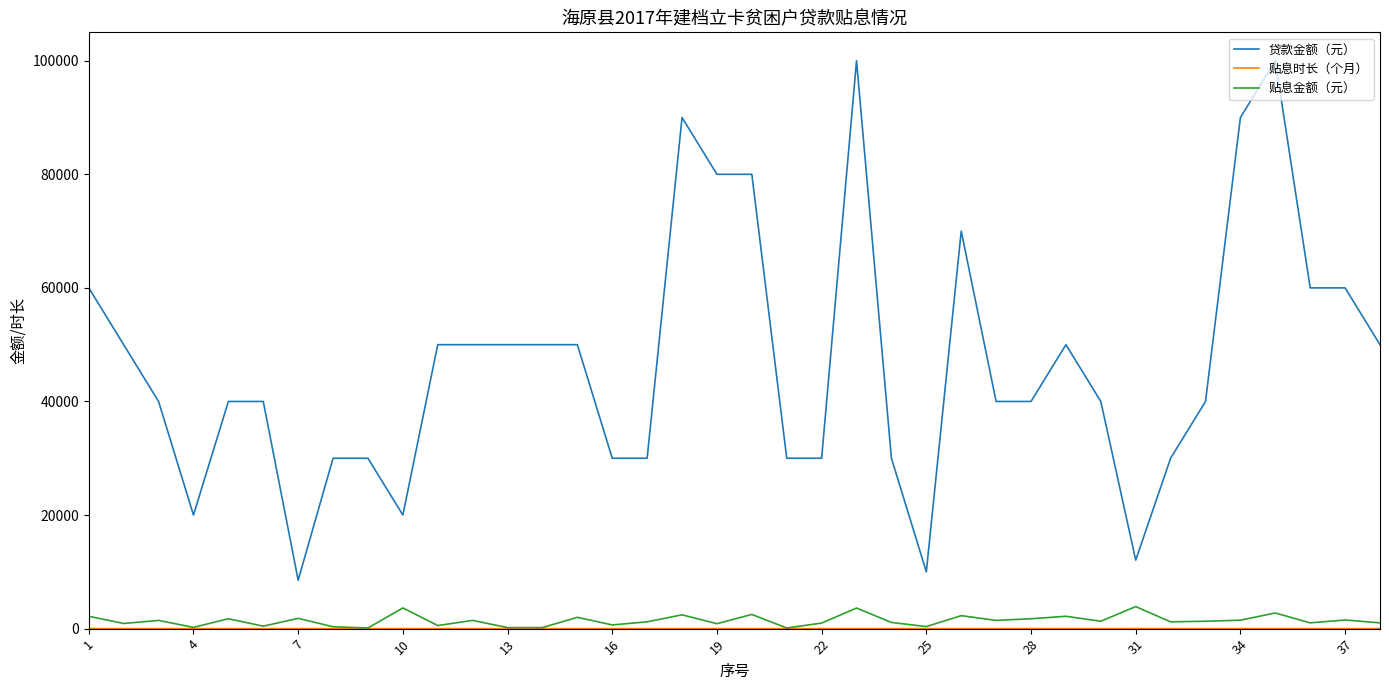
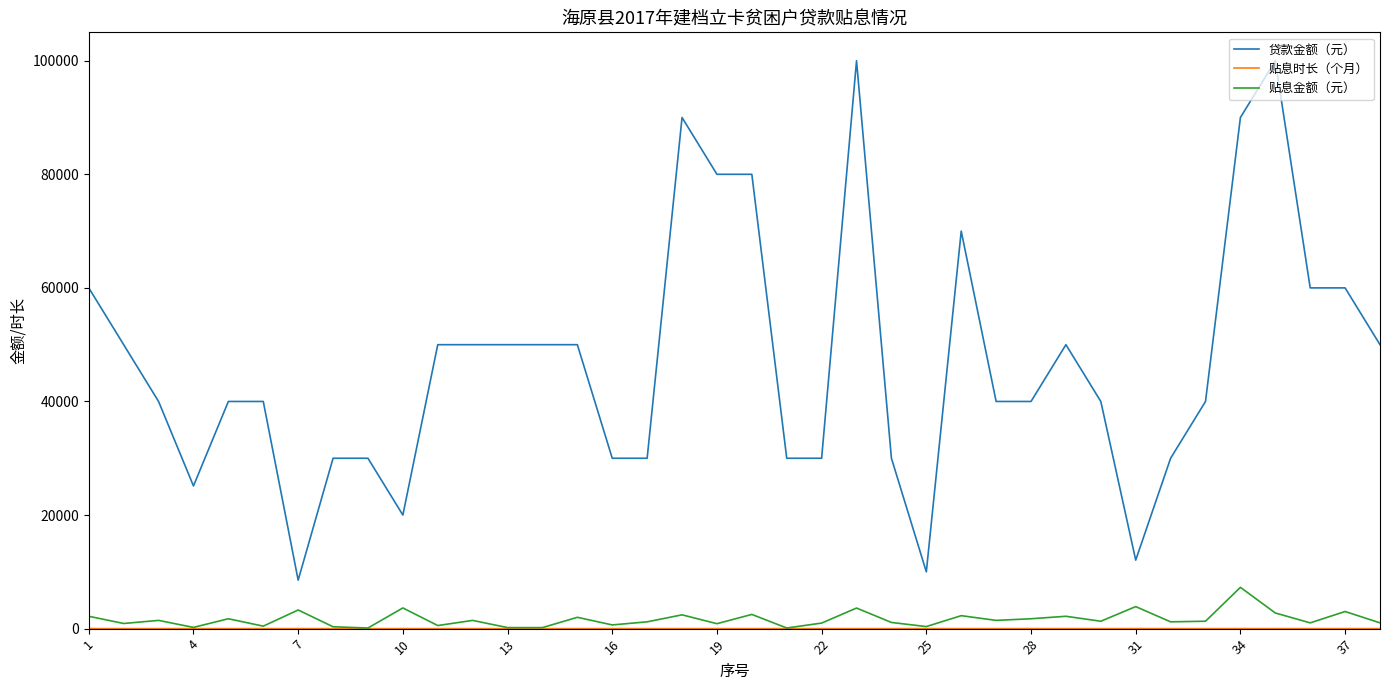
贷款金额（元）, 4: 20000 -> 25000
贴息金额（元）, 7: 2000 -> 3000
贴息金额（元）, 34: 1000 -> 7000
贴息金额（元）, 37: 2000 -> 3000
